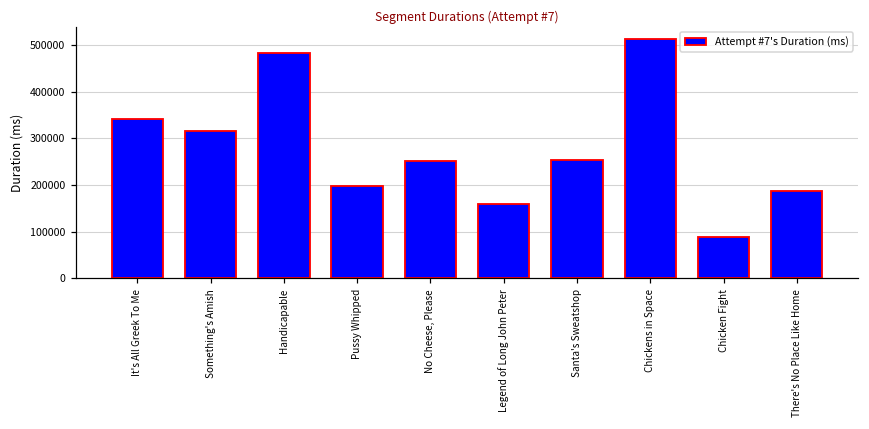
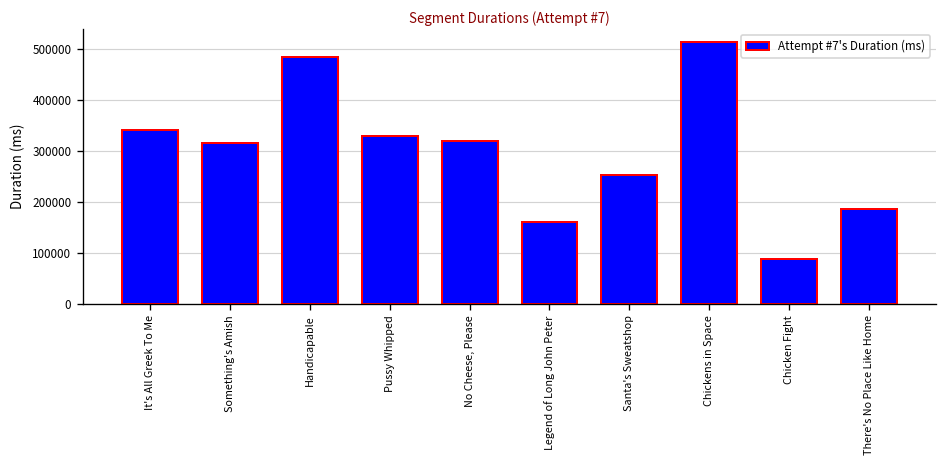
Pussy Whipped: 200000 -> 330000
No Cheese, Please: 250000 -> 320000
